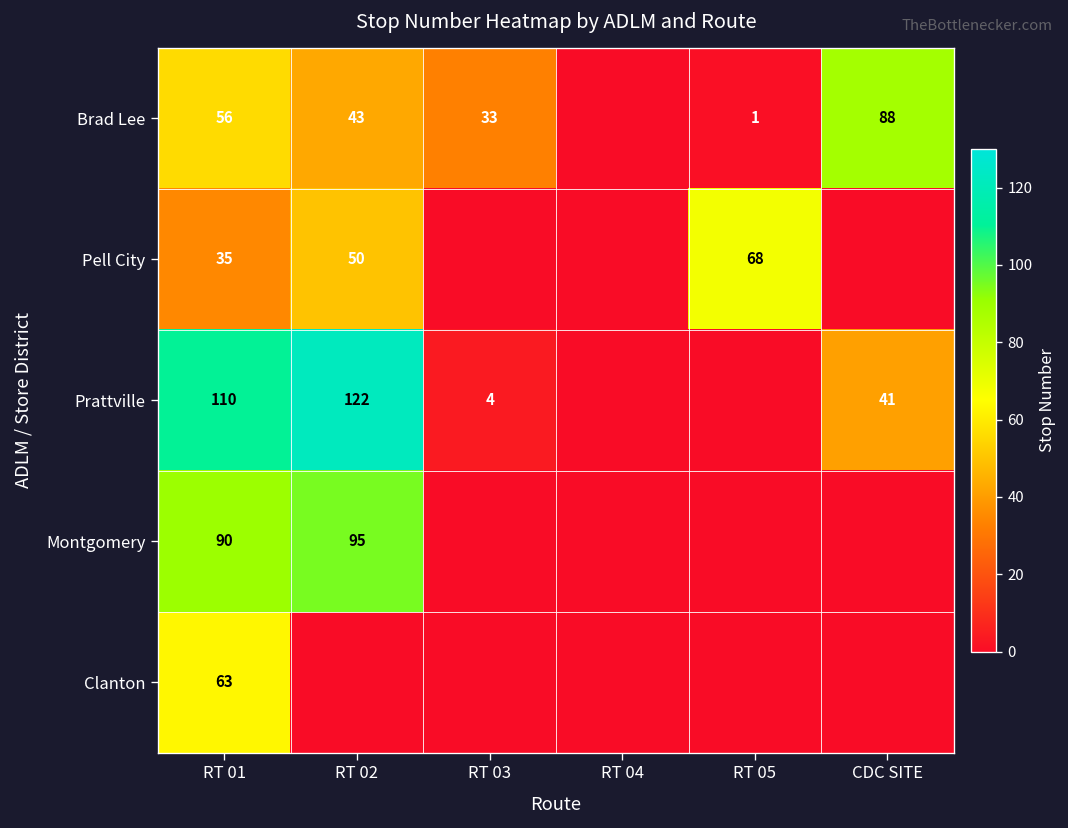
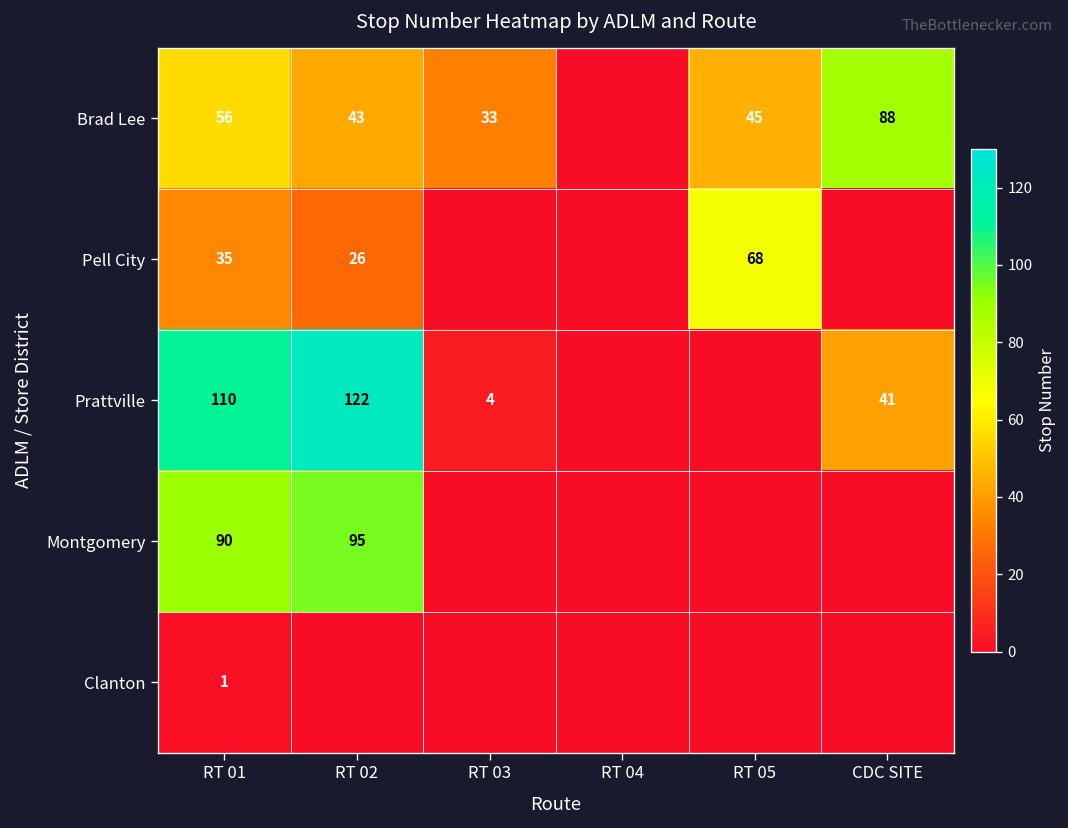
Brad Lee, RT 05: 1 -> 45
Pell City, RT 02: 50 -> 26
Clanton, RT 01: 63 -> 1
